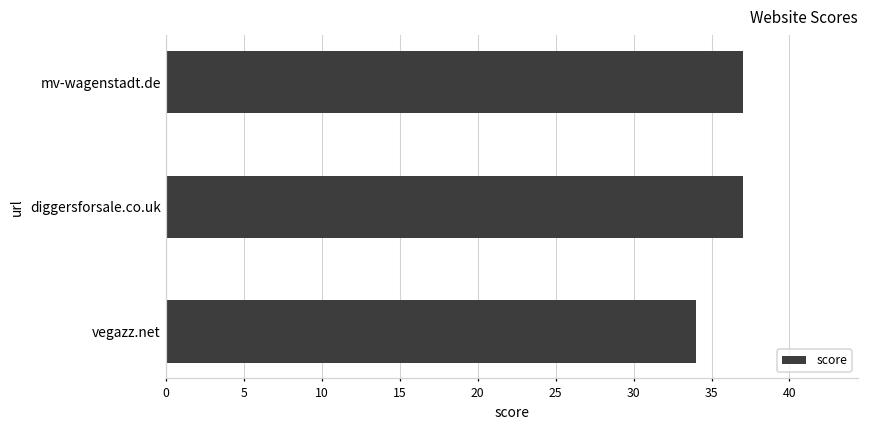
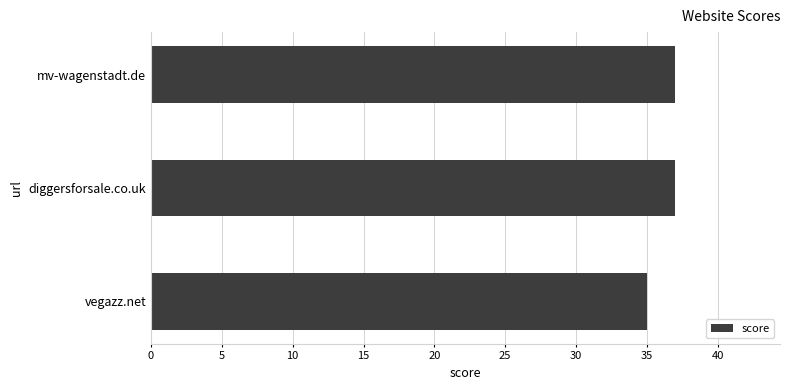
vegazz.net: 34 -> 35
